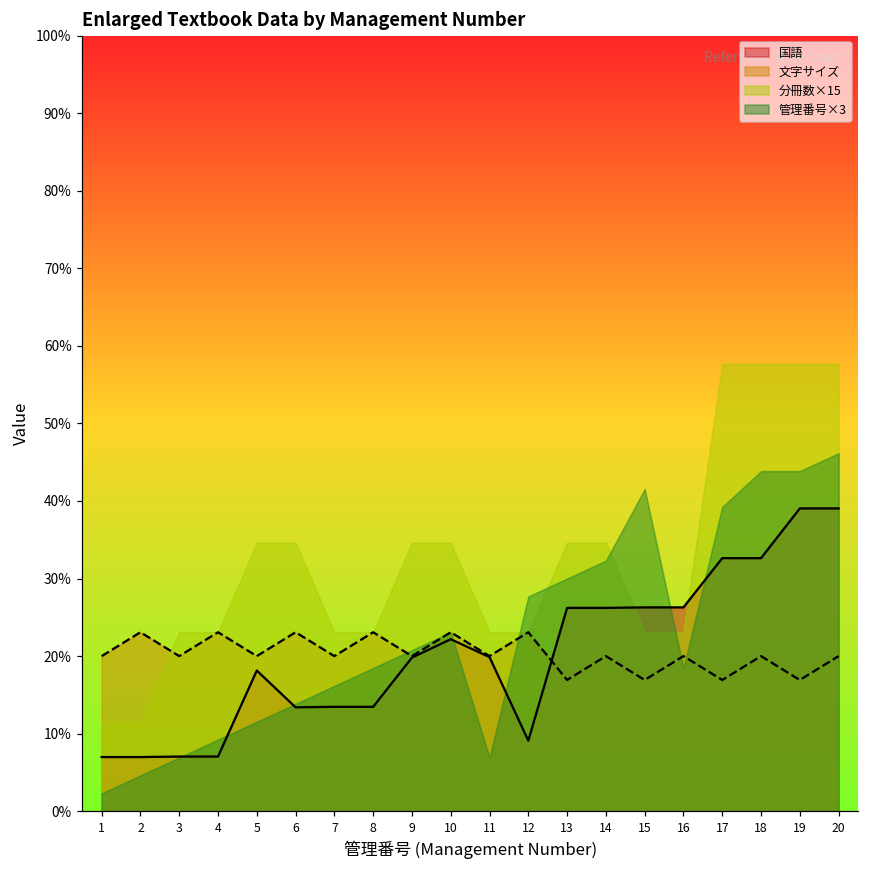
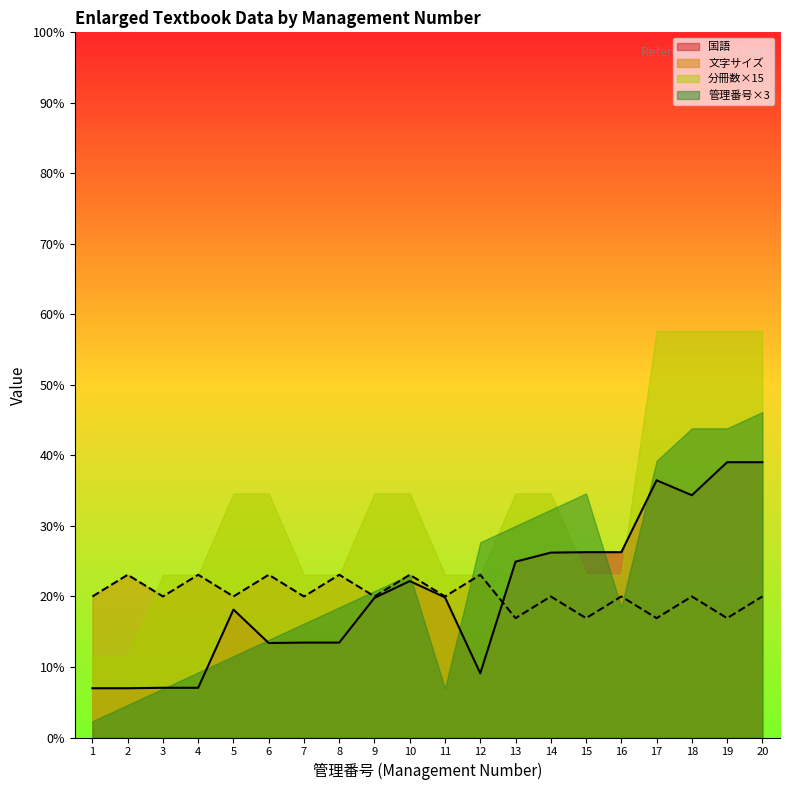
国語, 13: 26% -> 25%
管理番号×3, 15: 42% -> 35%
国語, 17: 33% -> 36%
国語, 18: 33% -> 34%
